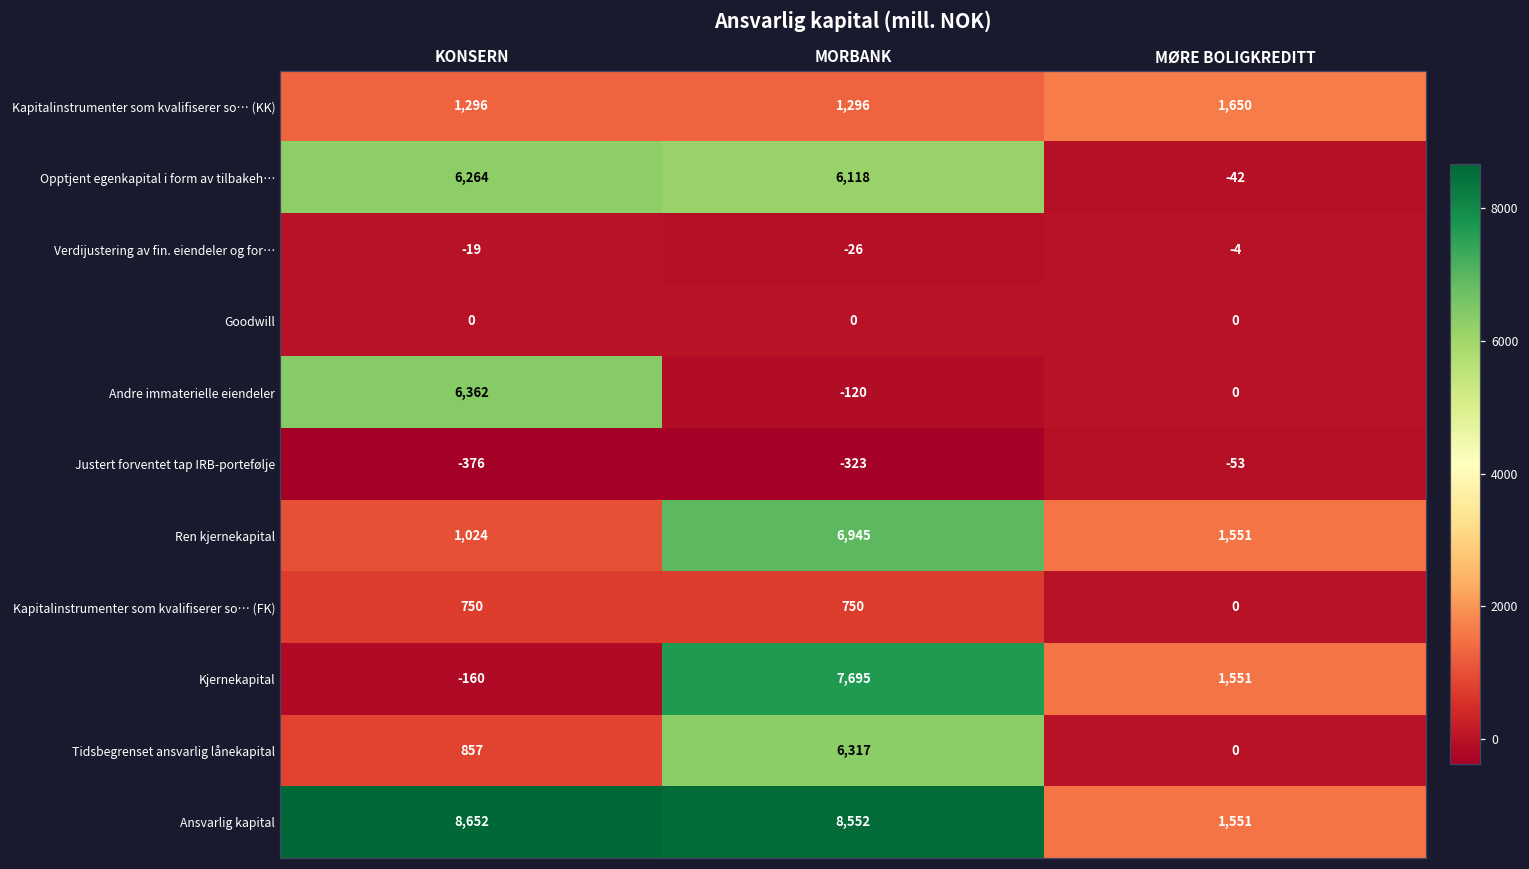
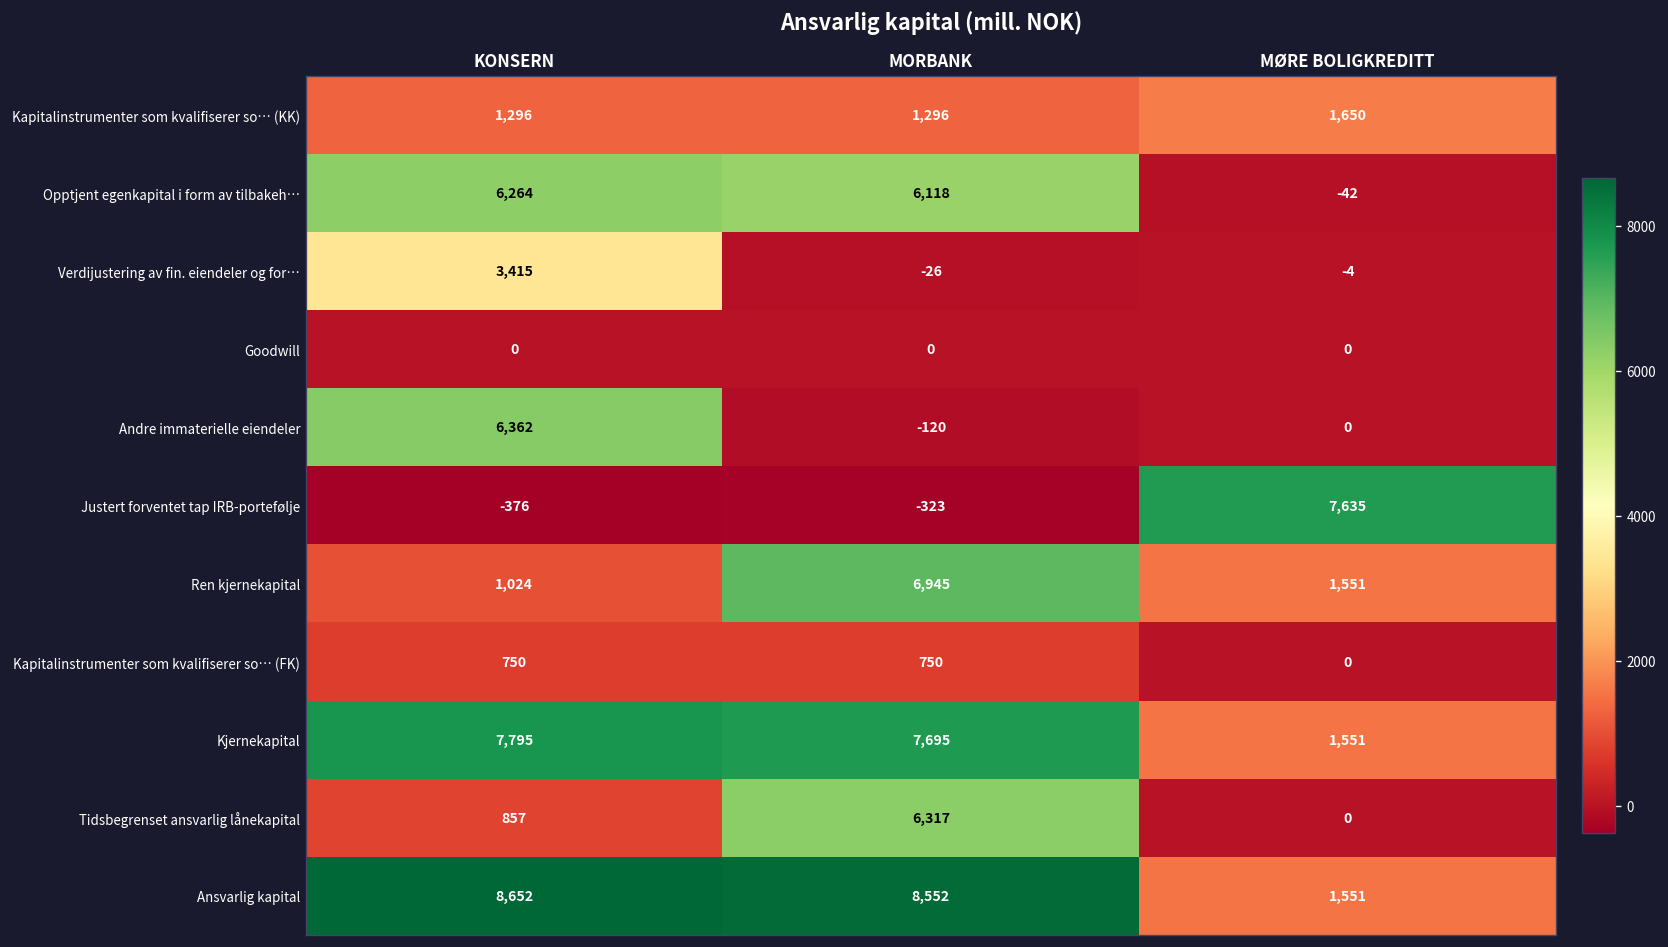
Verdijustering av fin. eiendeler og for…, KONSERN: -19 -> 3,415
Justert forventet tap IRB-portefølje, MØRE BOLIGKREDITT: -53 -> 7,635
Kjernekapital, KONSERN: -160 -> 7,795
